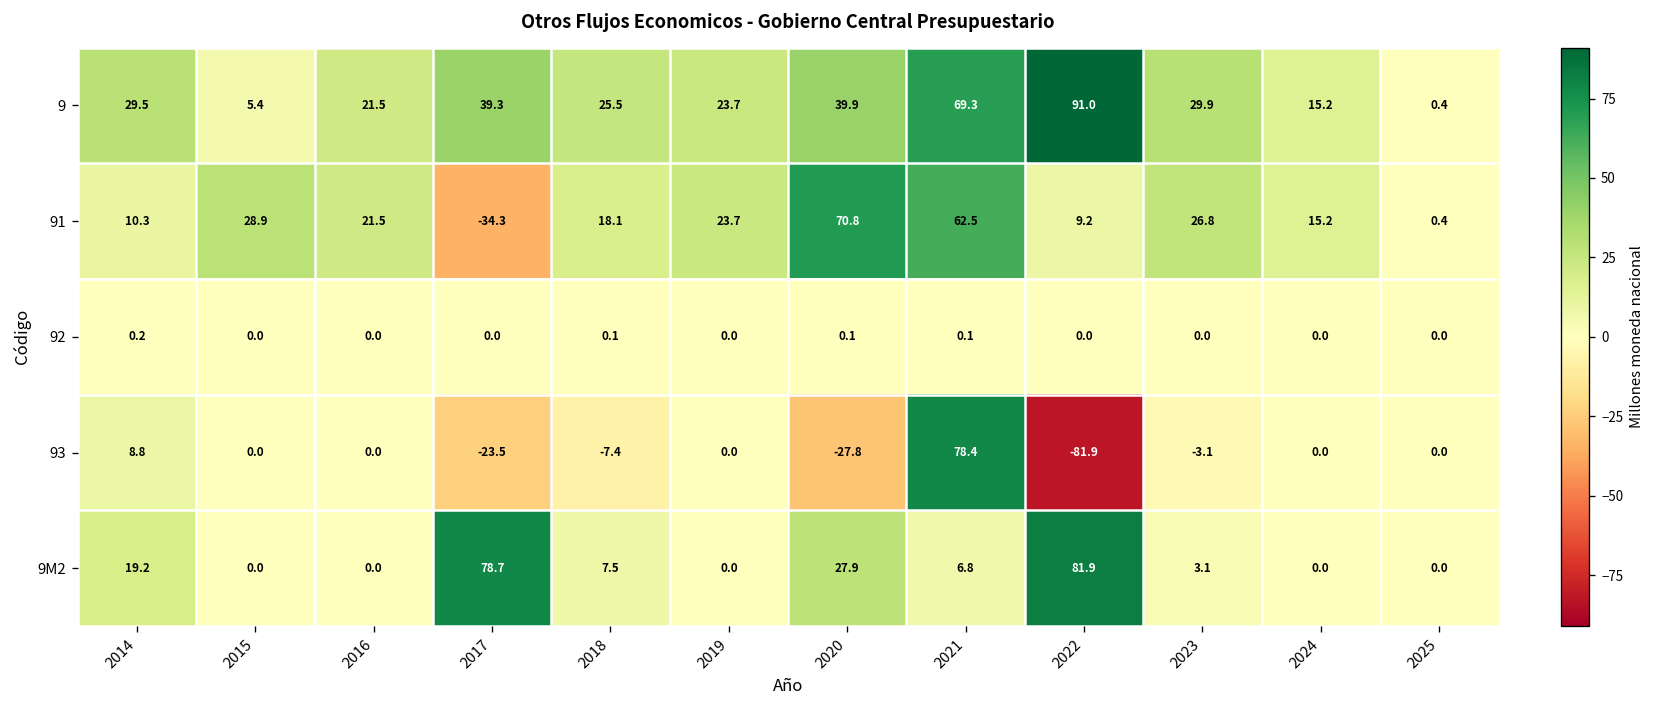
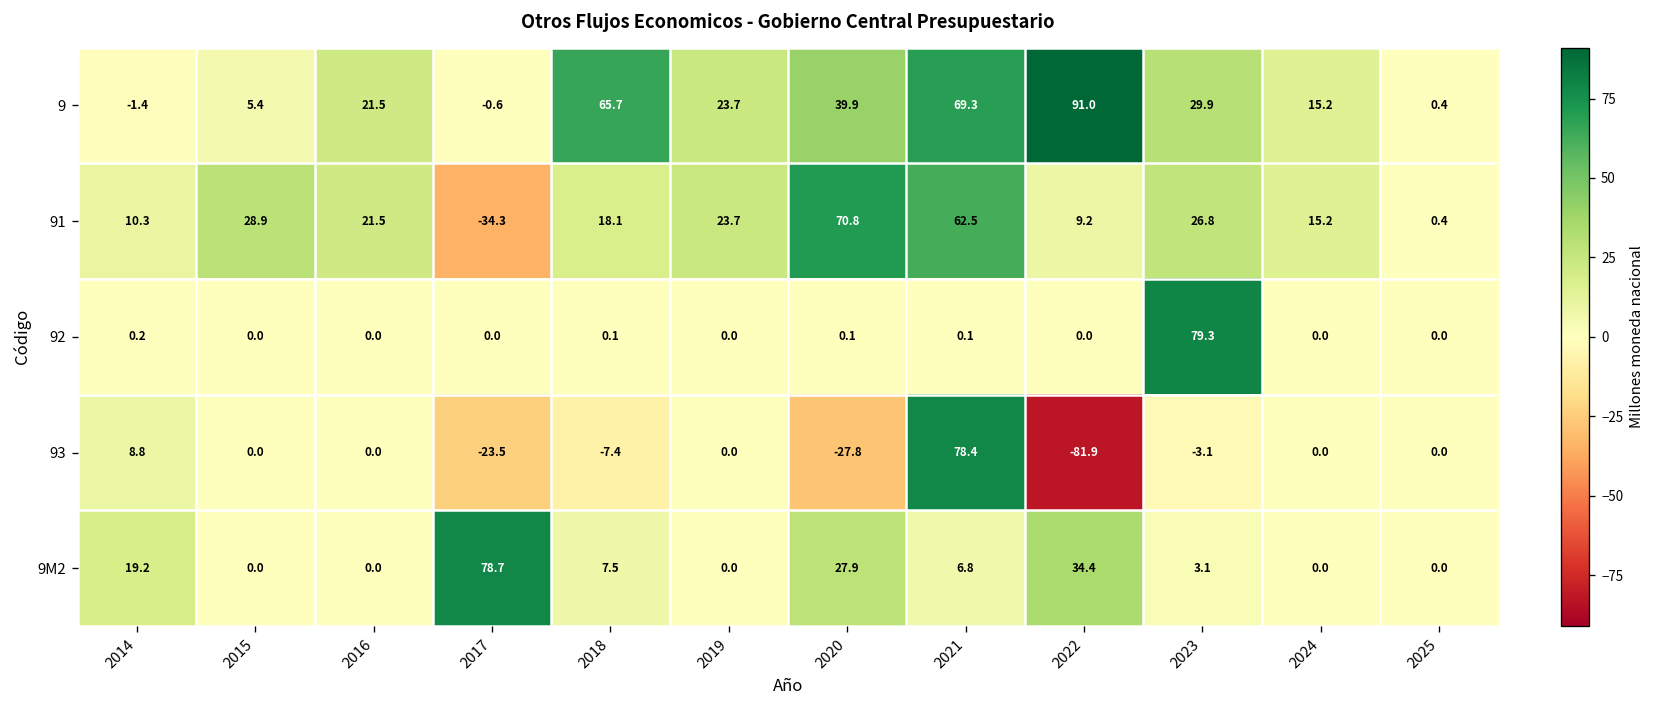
9, 2014: 29.5 -> -1.4
9, 2017: 39.3 -> -0.6
9, 2018: 25.5 -> 65.7
92, 2023: 0.0 -> 79.3
9M2, 2022: 81.9 -> 34.4
